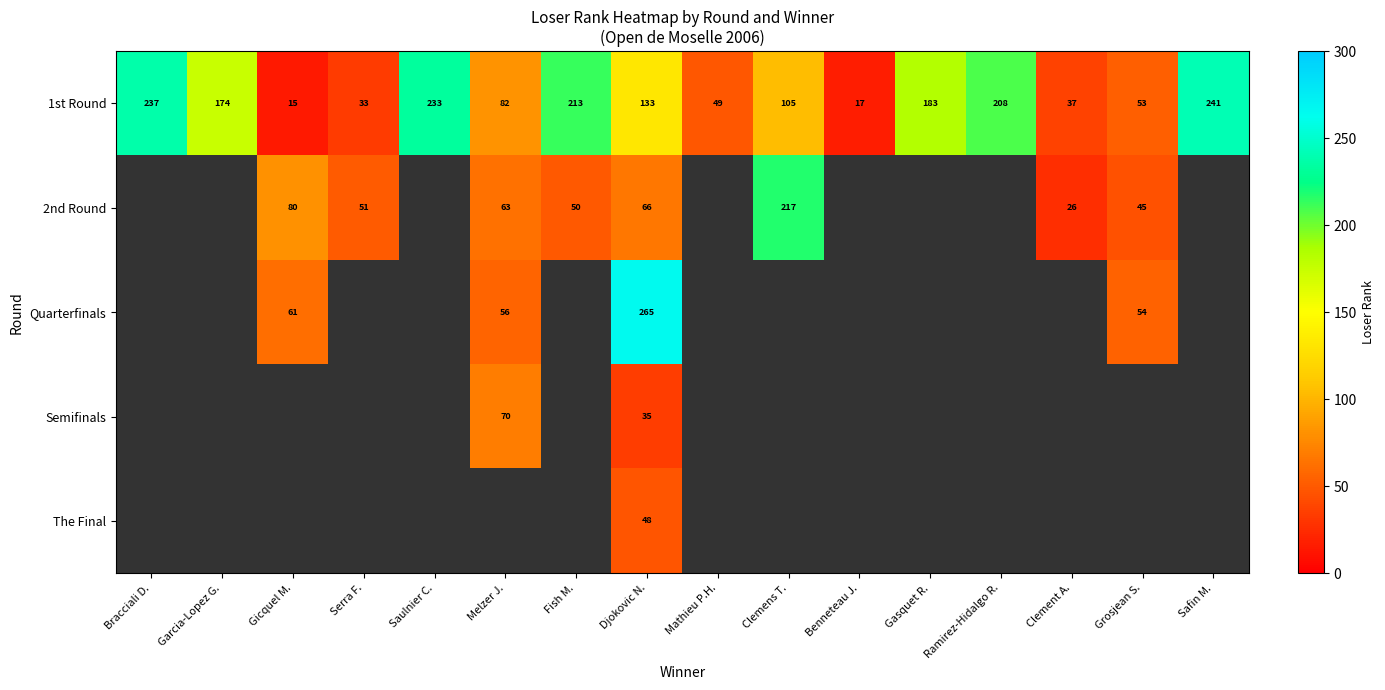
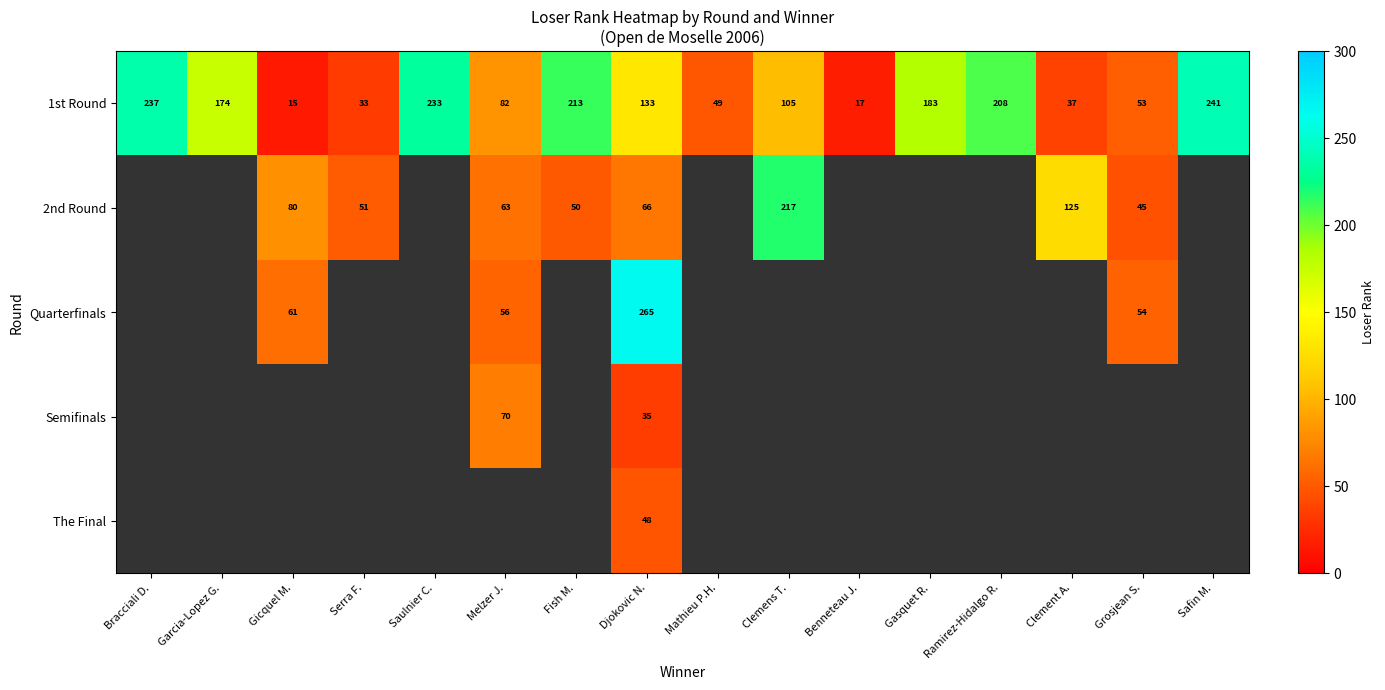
2nd Round, Clement A.: 26 -> 125
